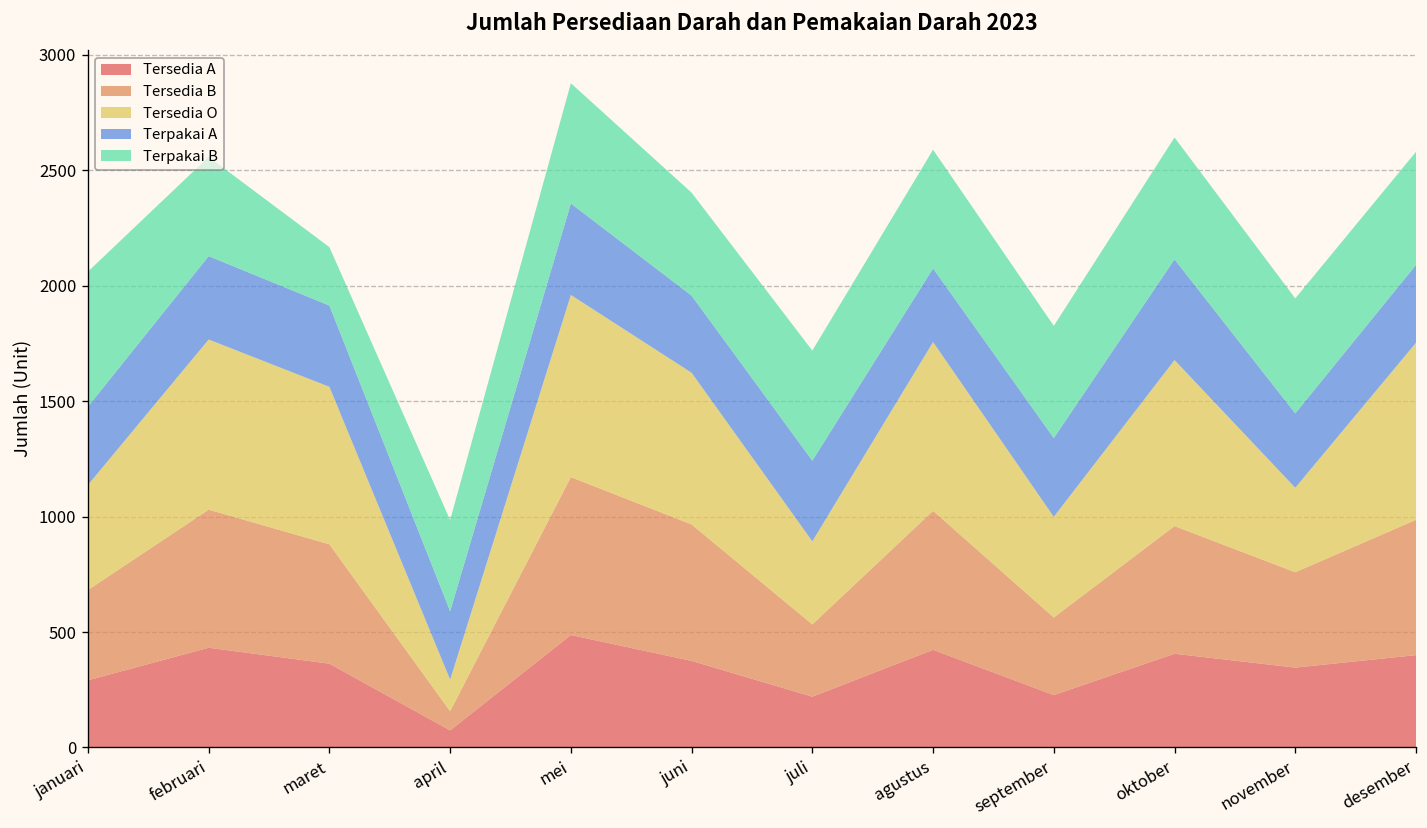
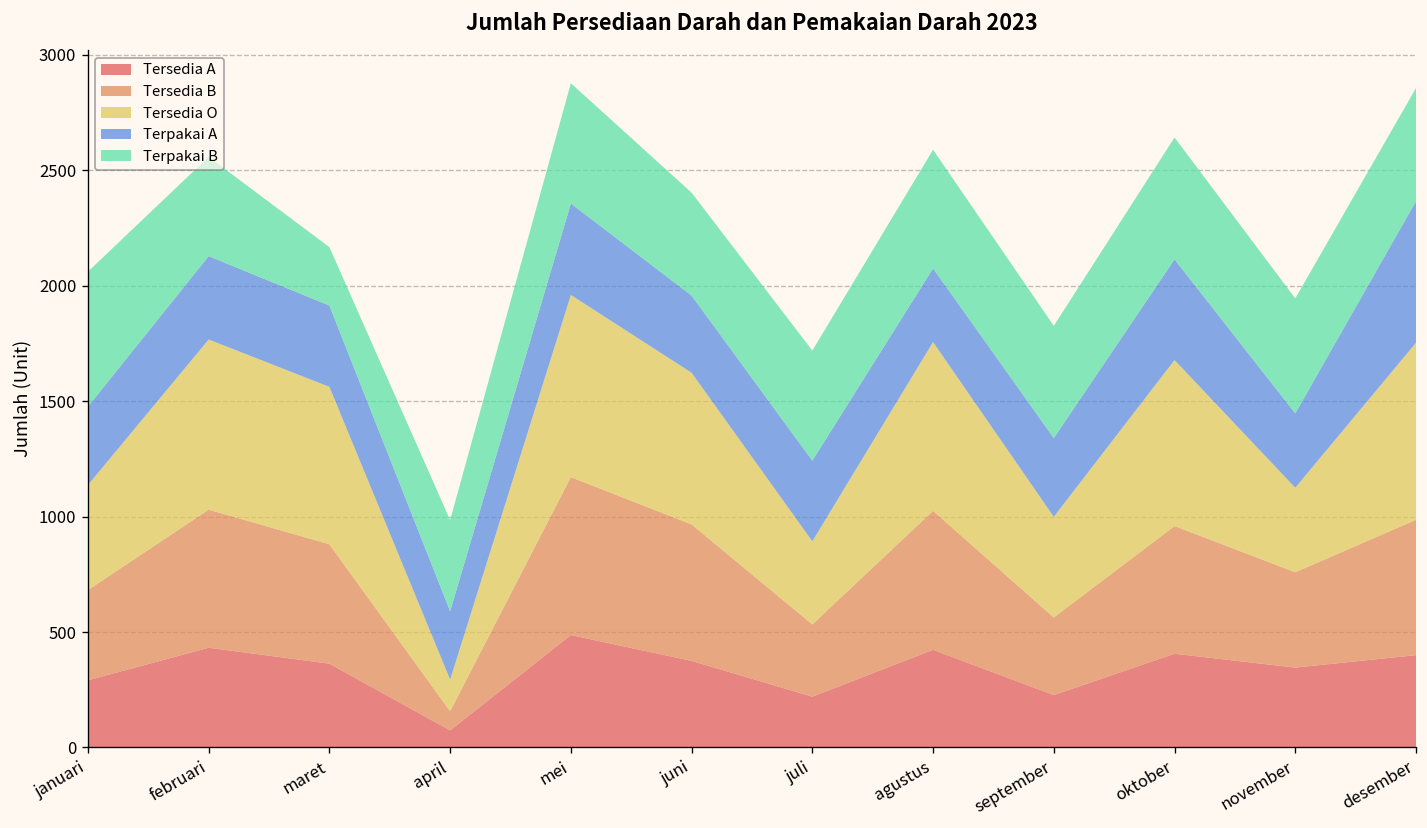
Terpakai A, desember: 340 -> 610
